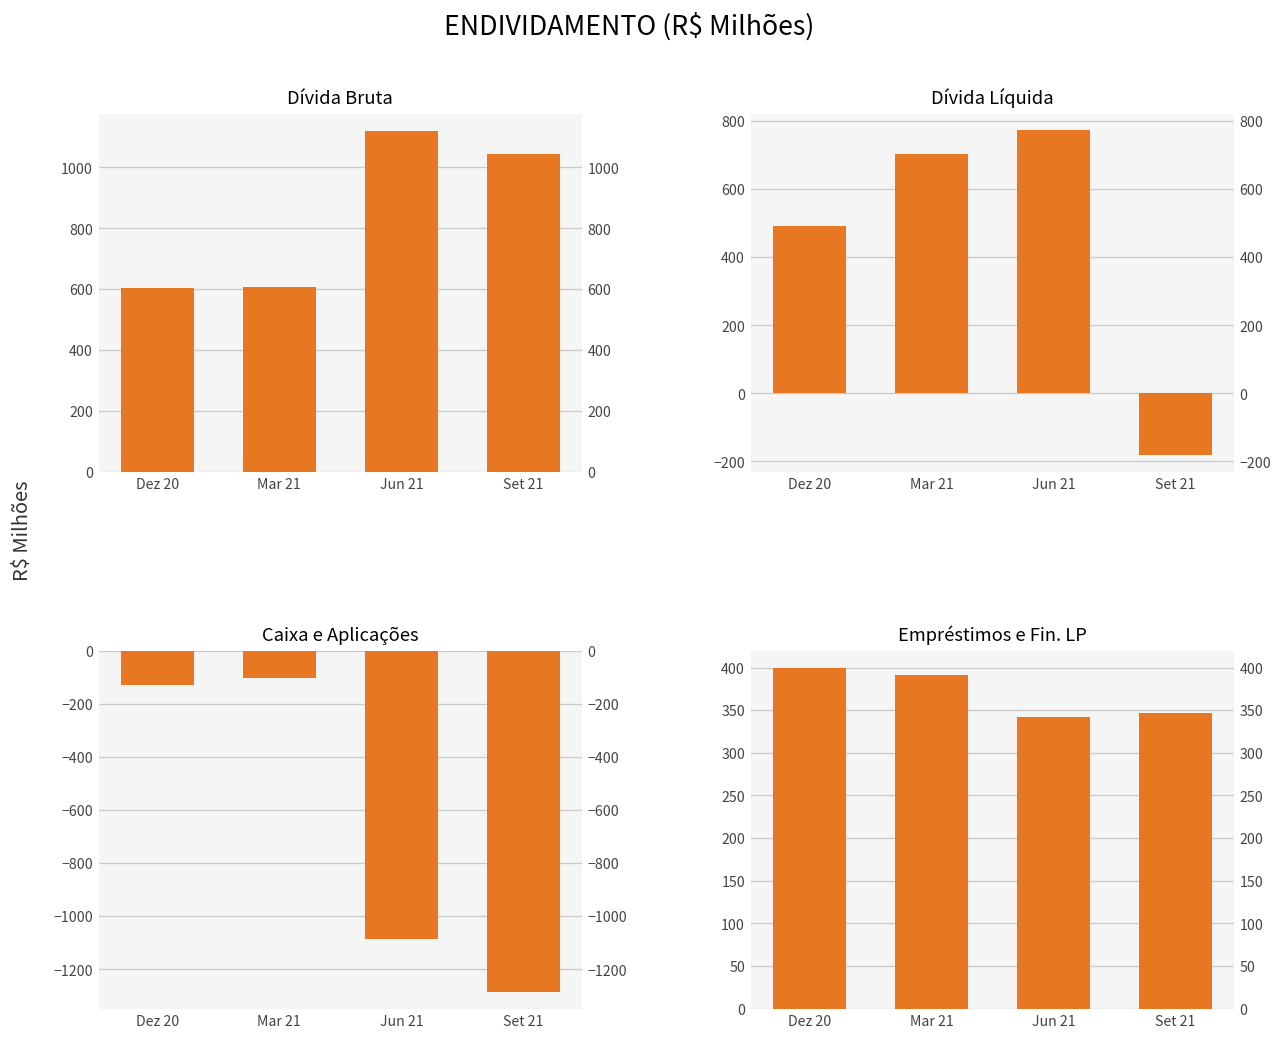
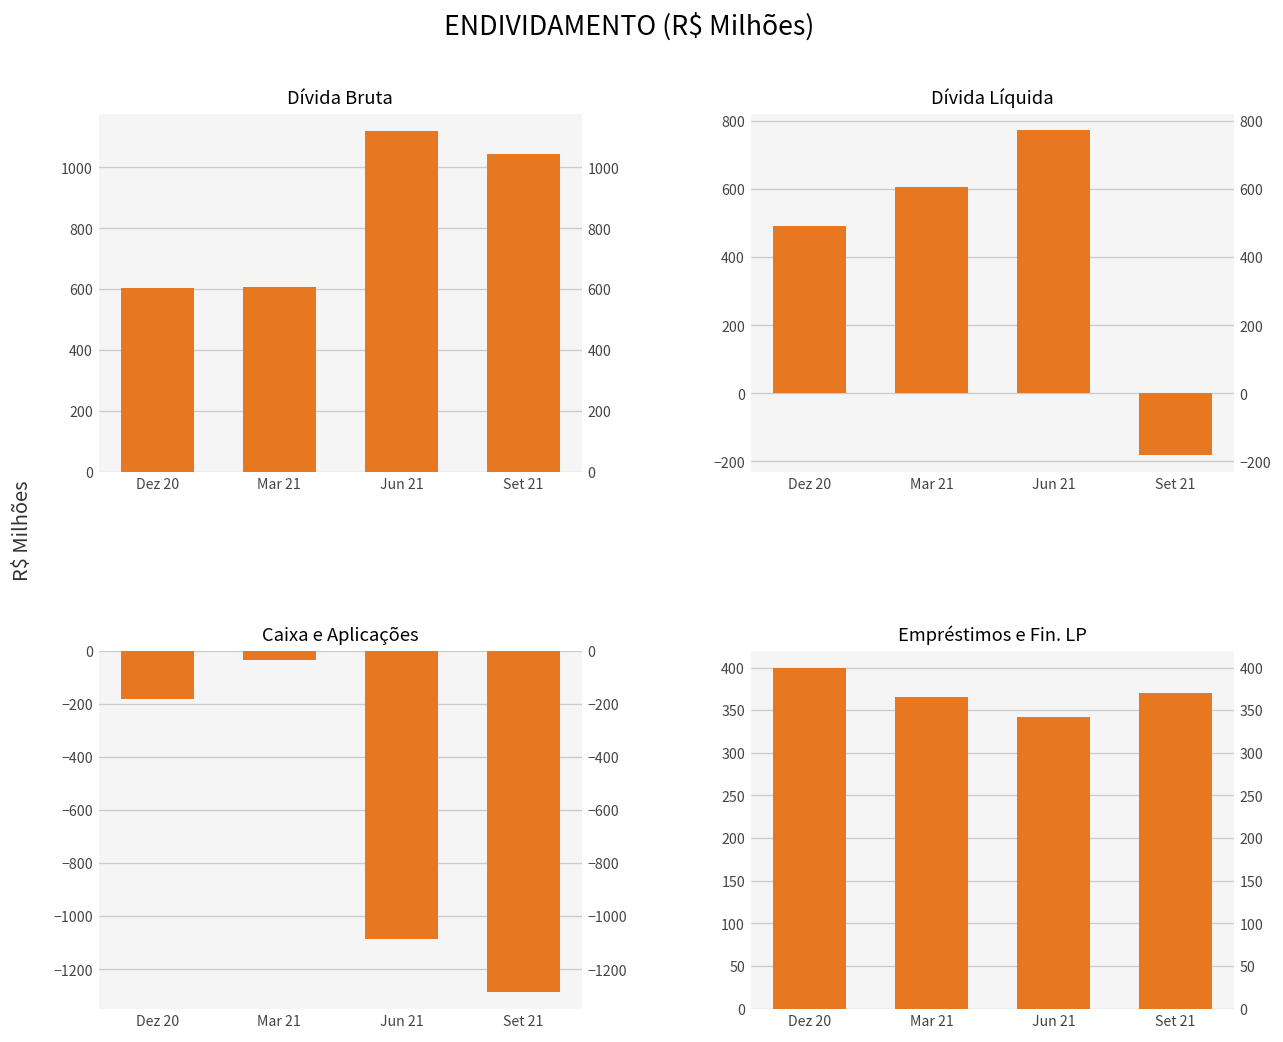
Dívida Líquida, Mar 21: 700 -> 600
Caixa e Aplicações, Dez 20: -130 -> -180
Caixa e Aplicações, Mar 21: -100 -> -40
Empréstimos e Fin. LP, Mar 21: 390 -> 370
Empréstimos e Fin. LP, Set 21: 350 -> 370
